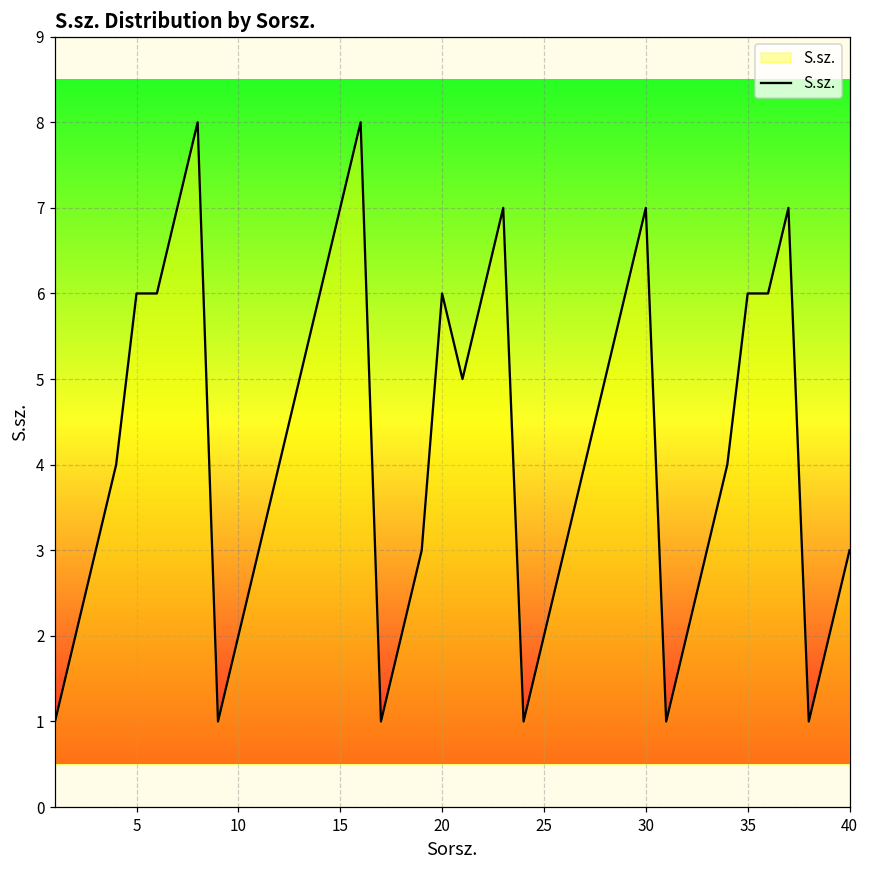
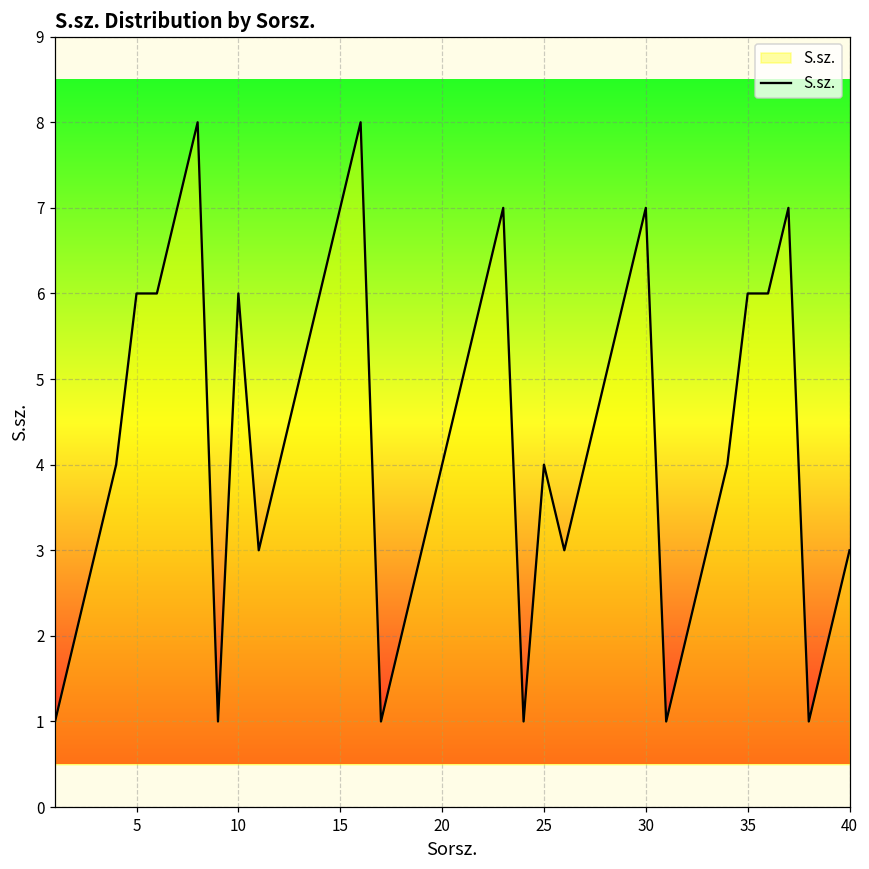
10: 2 -> 6
20: 6 -> 4
25: 2 -> 4
